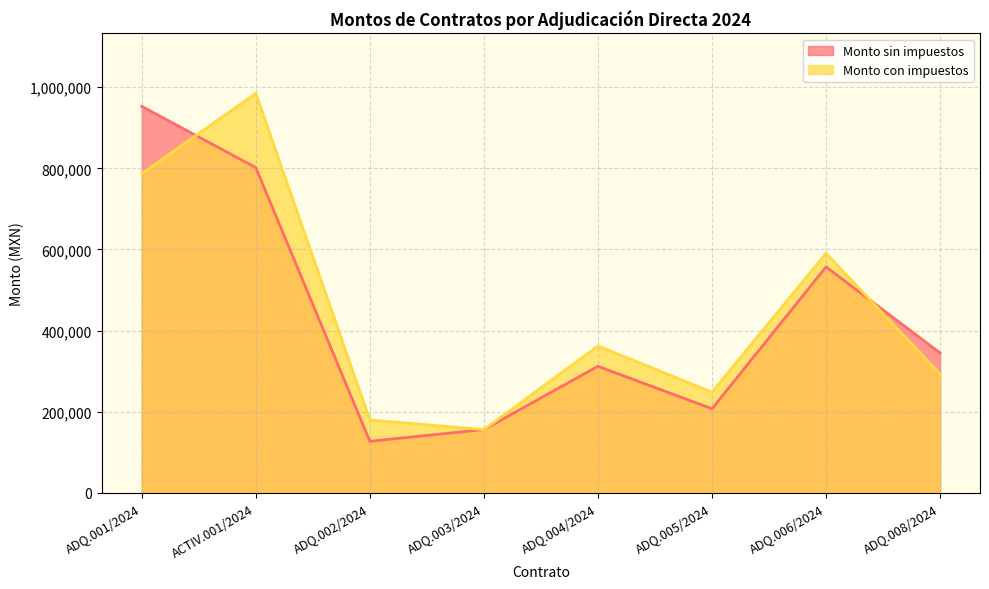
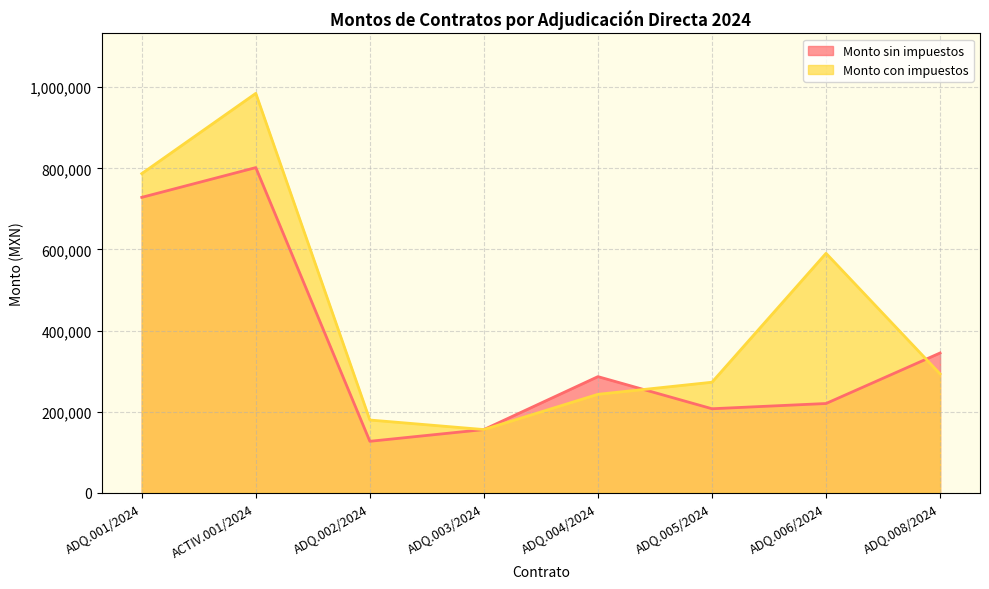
Monto sin impuestos, ADQ.001/2024: 950,000 -> 730,000
Monto sin impuestos, ADQ.004/2024: 310,000 -> 290,000
Monto con impuestos, ADQ.004/2024: 360,000 -> 240,000
Monto con impuestos, ADQ.005/2024: 250,000 -> 270,000
Monto sin impuestos, ADQ.006/2024: 560,000 -> 220,000
